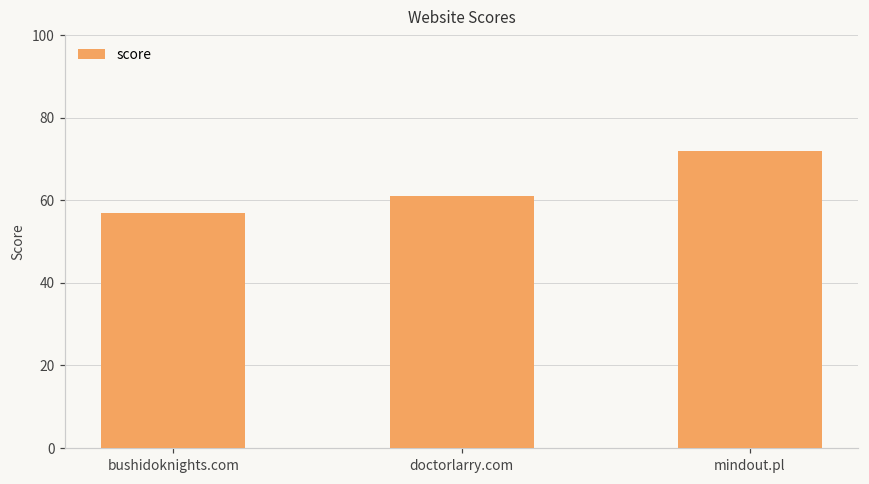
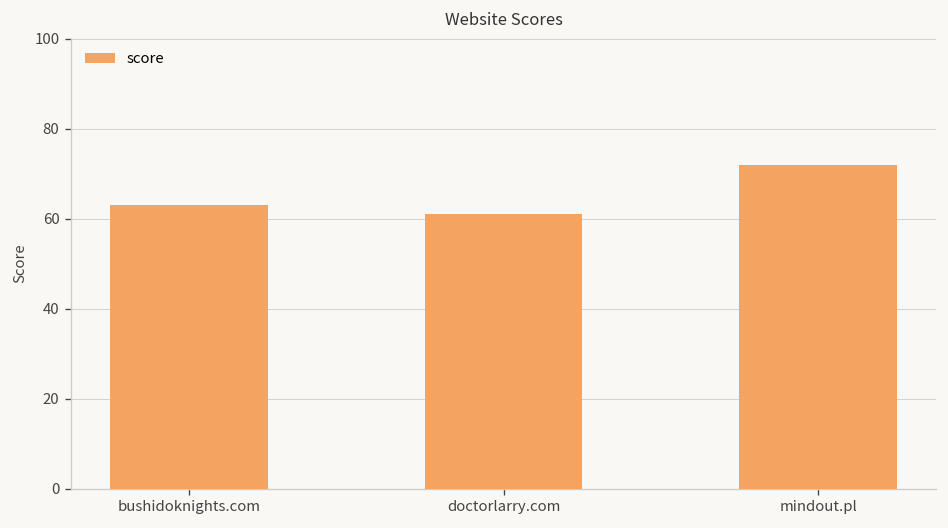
bushidoknights.com: 57 -> 63
